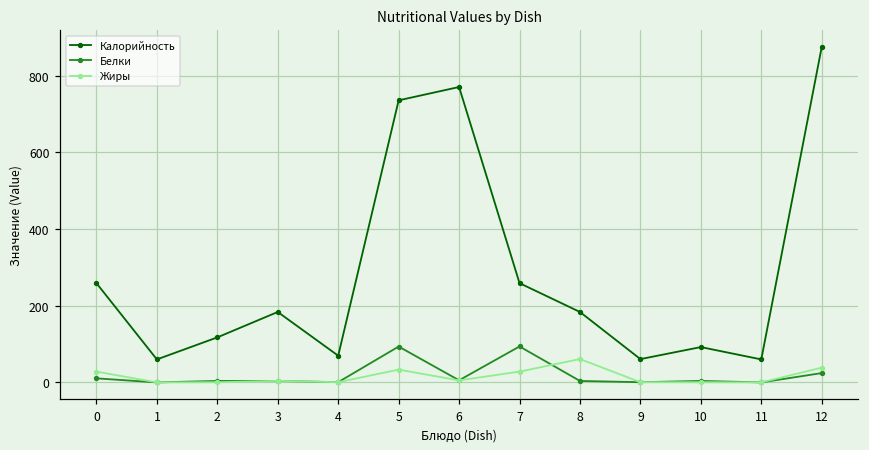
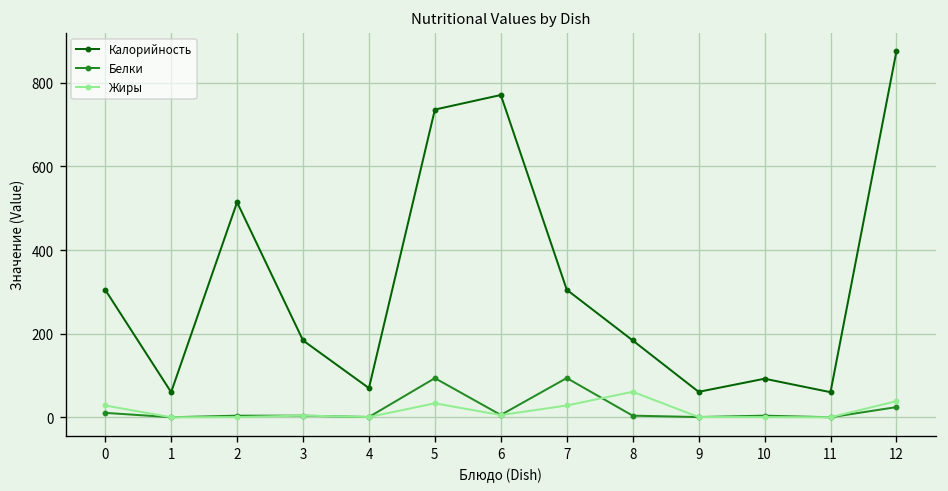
Калорийность, 0: 260 -> 310
Калорийность, 2: 120 -> 510
Калорийность, 7: 260 -> 310
